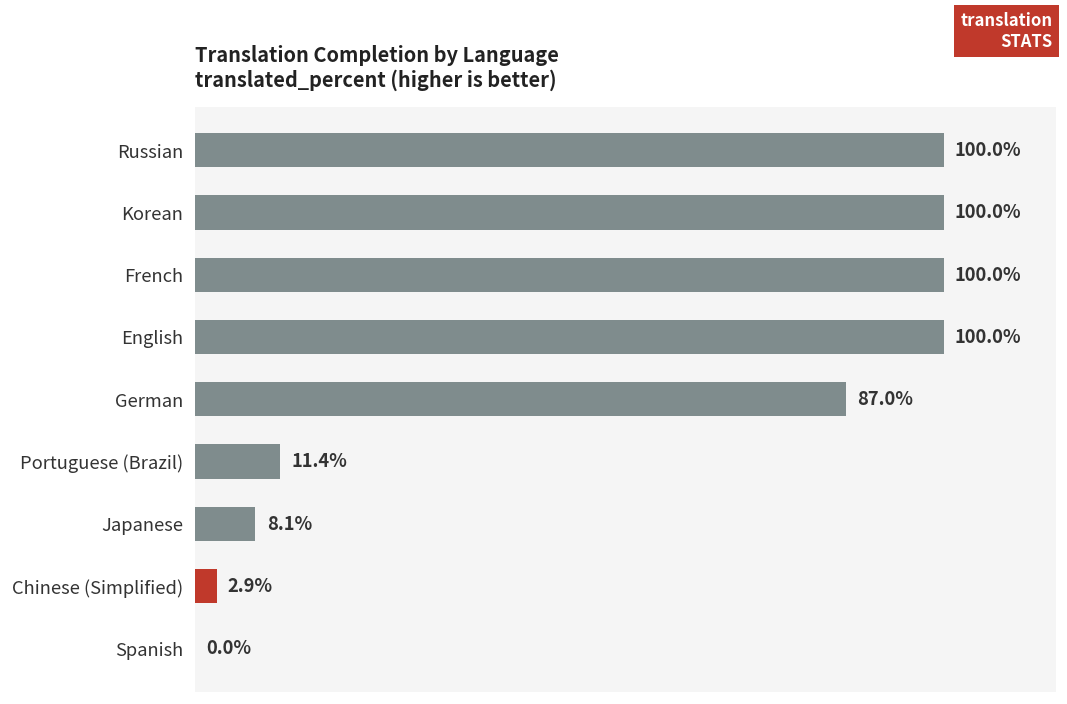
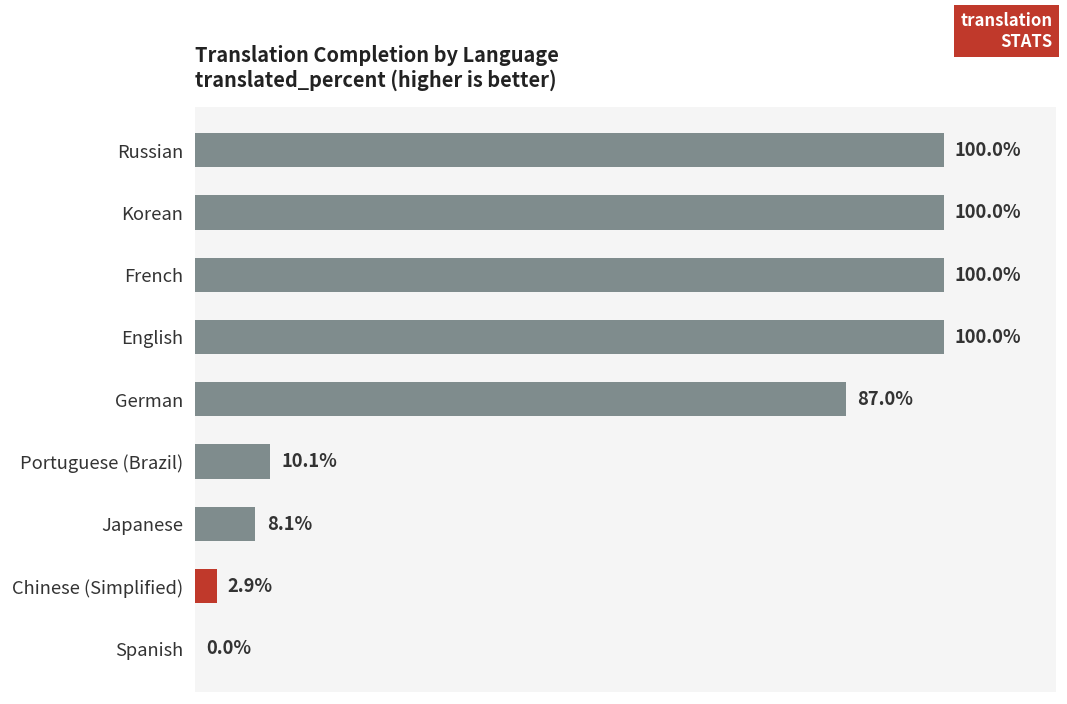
Portuguese (Brazil): 11.4% -> 10.1%
